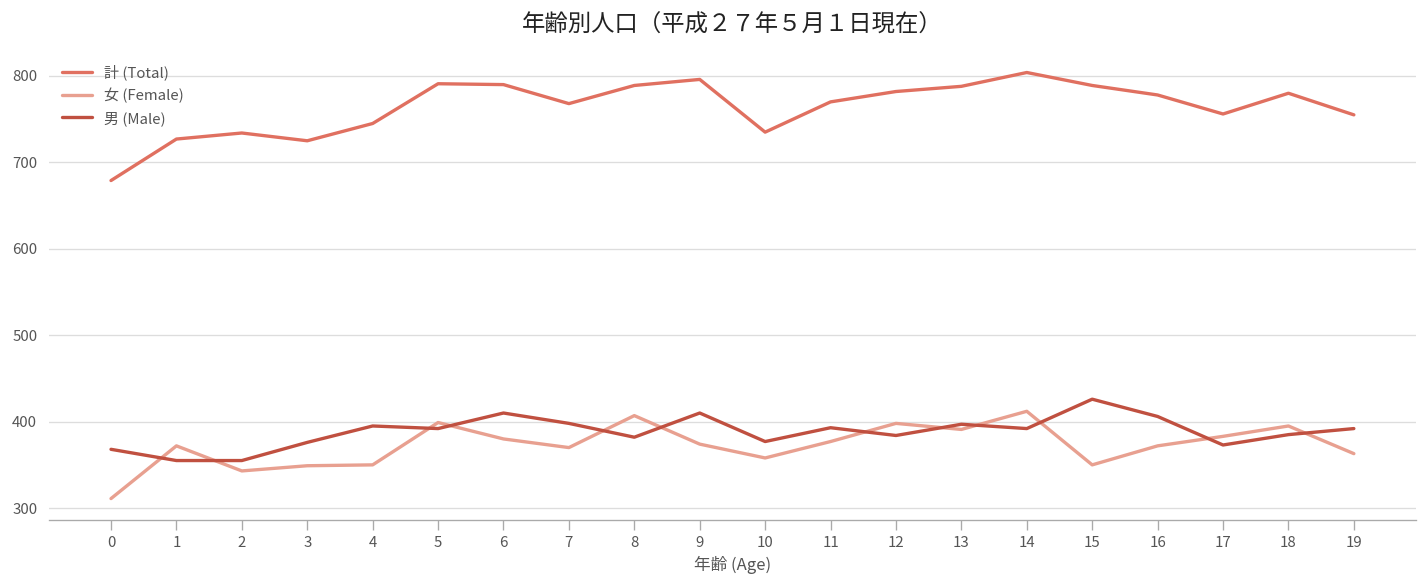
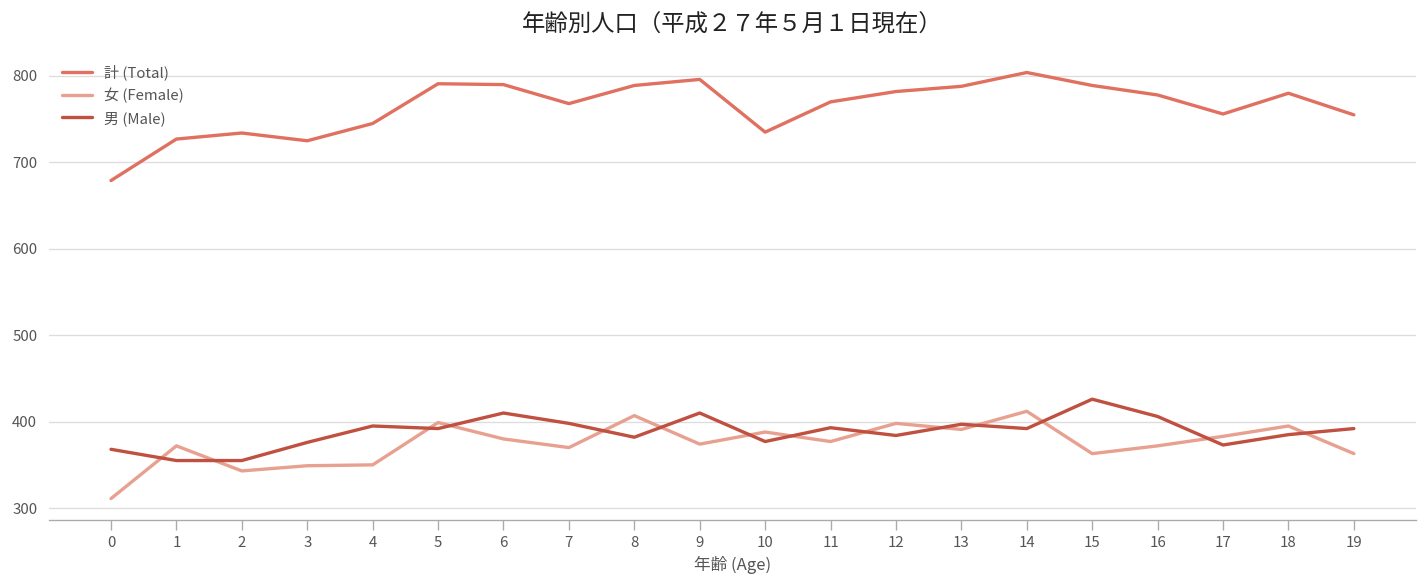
女 (Female), 10: 360 -> 390
女 (Female), 15: 350 -> 360
